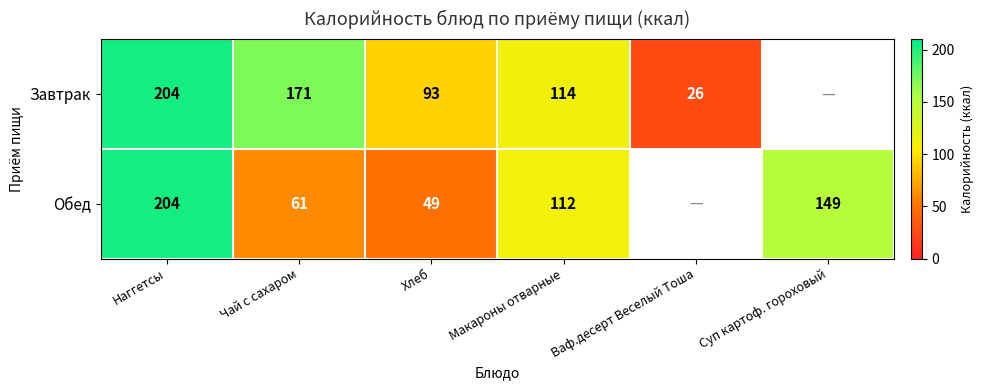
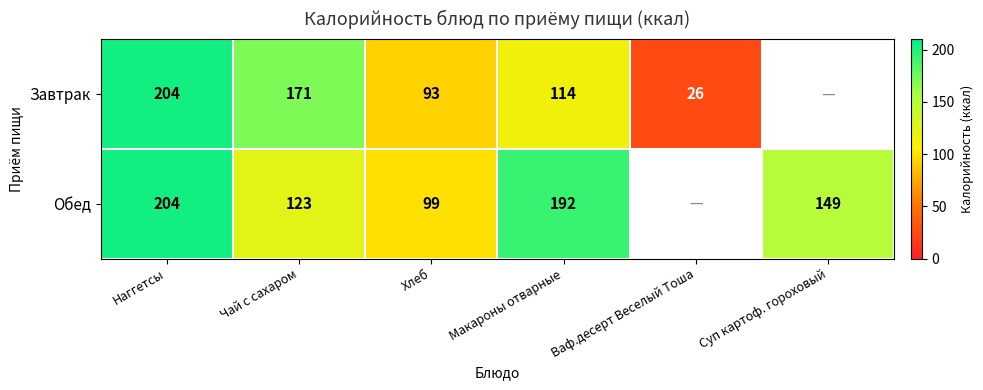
Обед, Чай с сахаром: 61 -> 123
Обед, Хлеб: 49 -> 99
Обед, Макароны отварные: 112 -> 192
